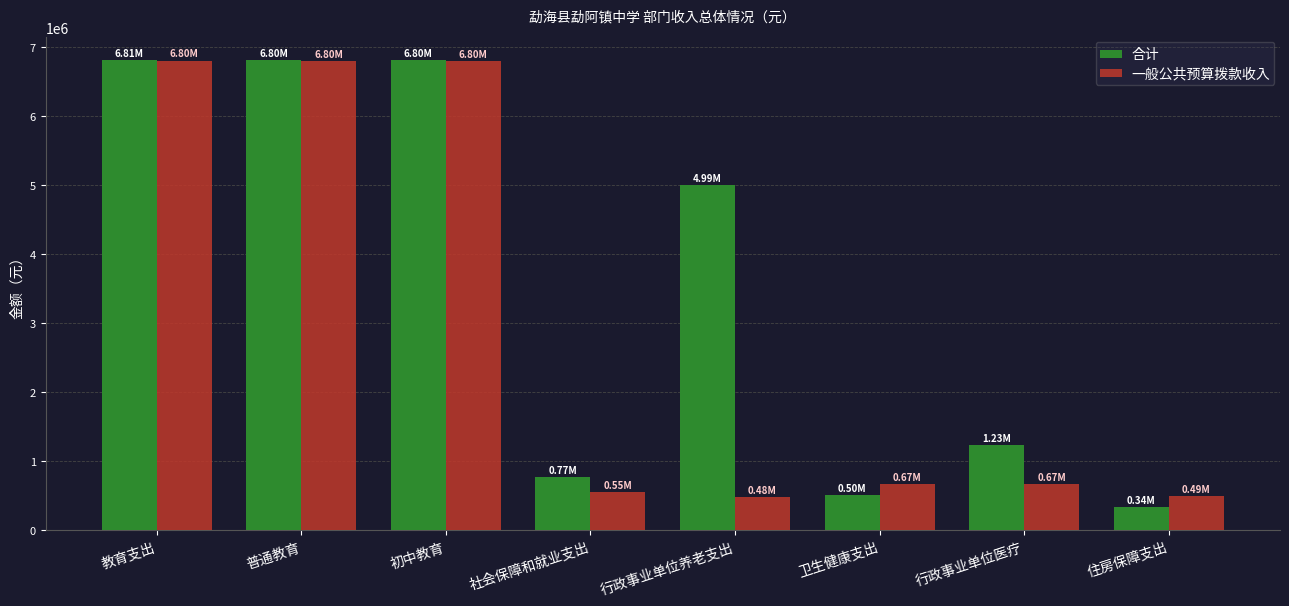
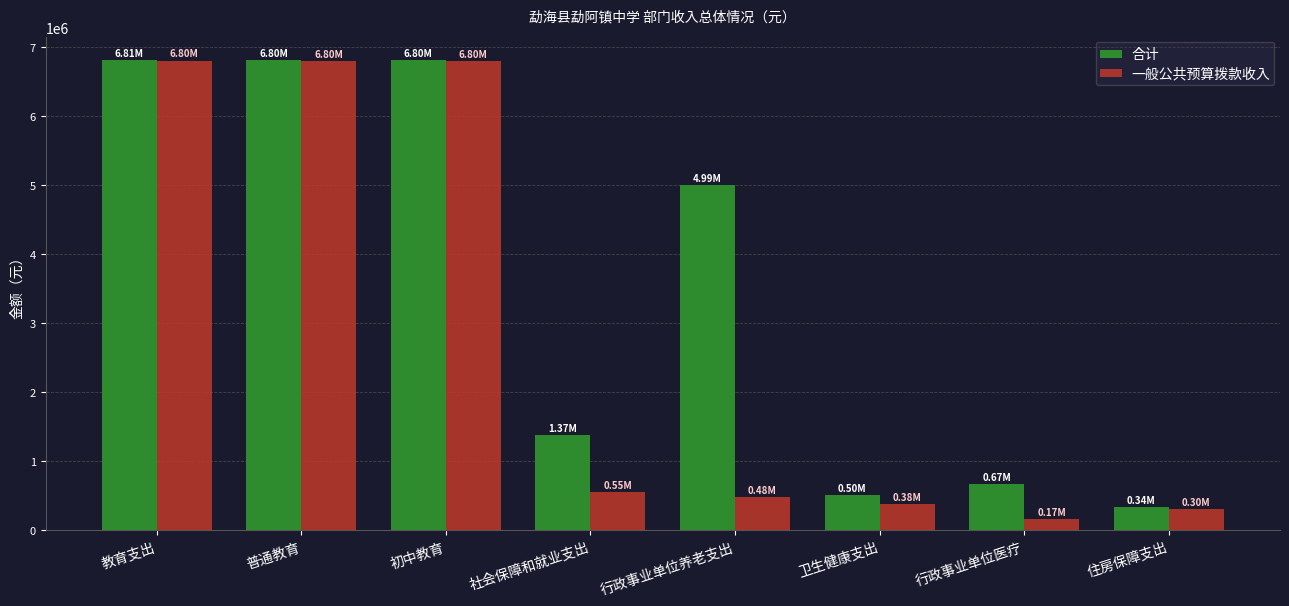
合计, 社会保障和就业支出: 0.77M -> 1.37M
一般公共预算拨款收入, 卫生健康支出: 0.67M -> 0.38M
合计, 行政事业单位医疗: 1.23M -> 0.67M
一般公共预算拨款收入, 行政事业单位医疗: 0.67M -> 0.17M
一般公共预算拨款收入, 住房保障支出: 0.49M -> 0.30M
